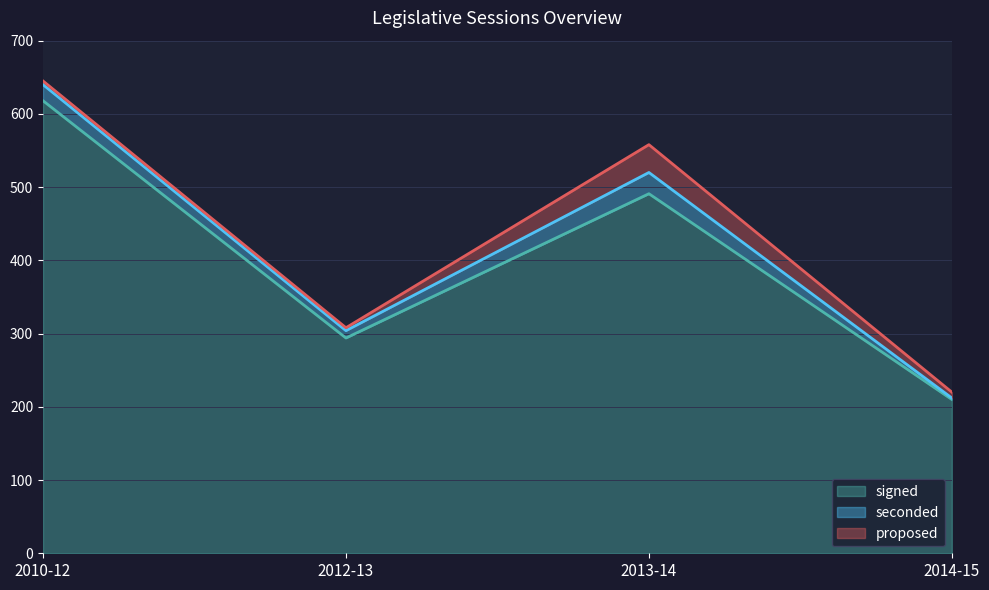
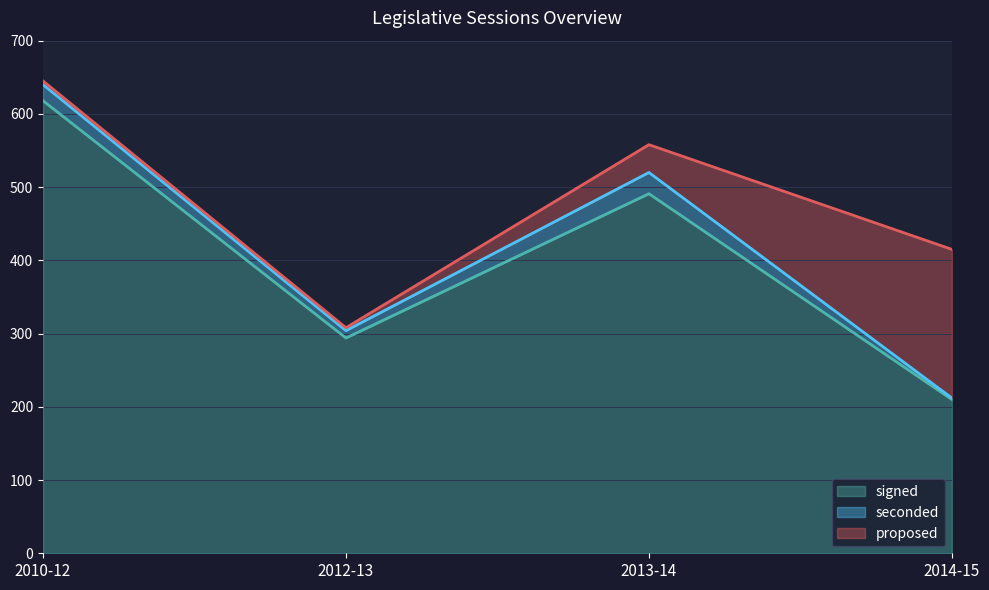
proposed, 2014-15: 10 -> 200
